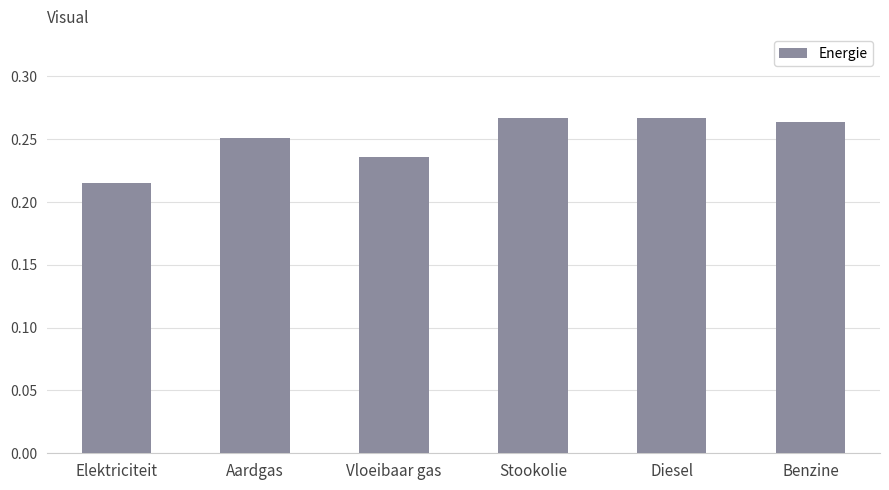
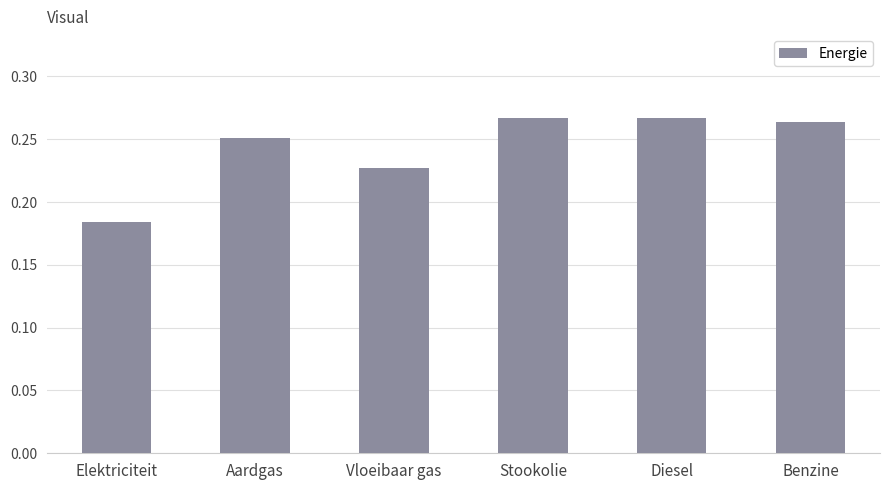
Elektriciteit: 0.215 -> 0.184
Vloeibaar gas: 0.236 -> 0.227
